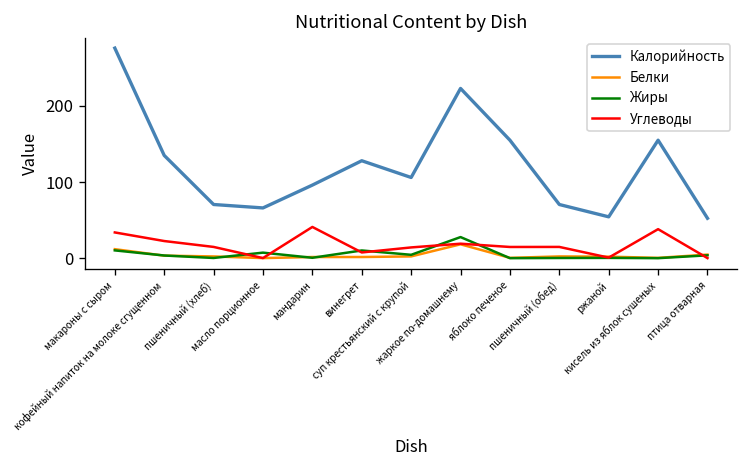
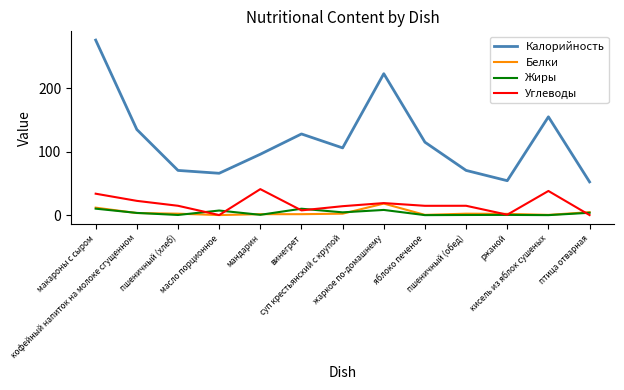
Жиры, жаркое по-домашнему: 30 -> 10
Калорийность, яблоко печеное: 160 -> 120
